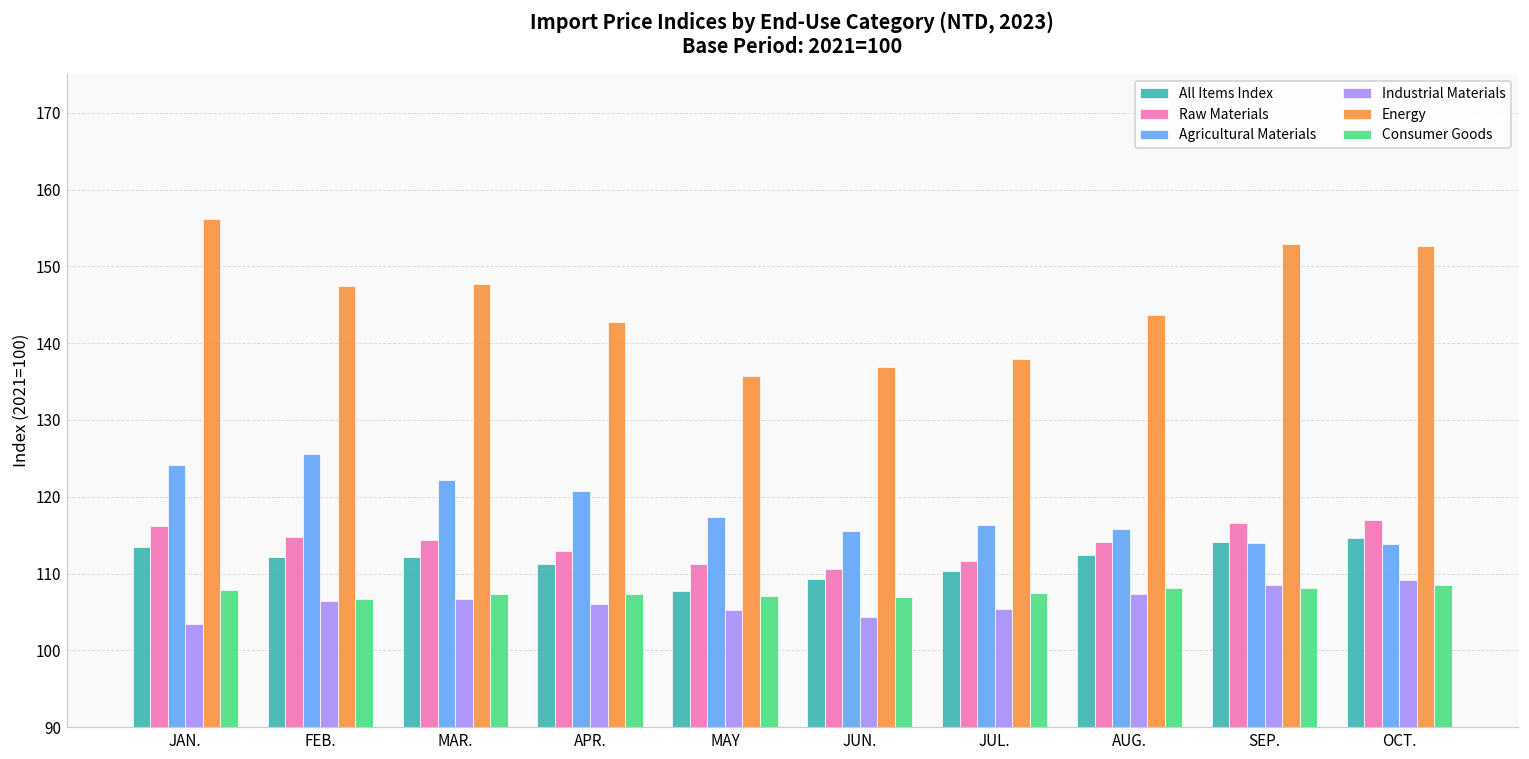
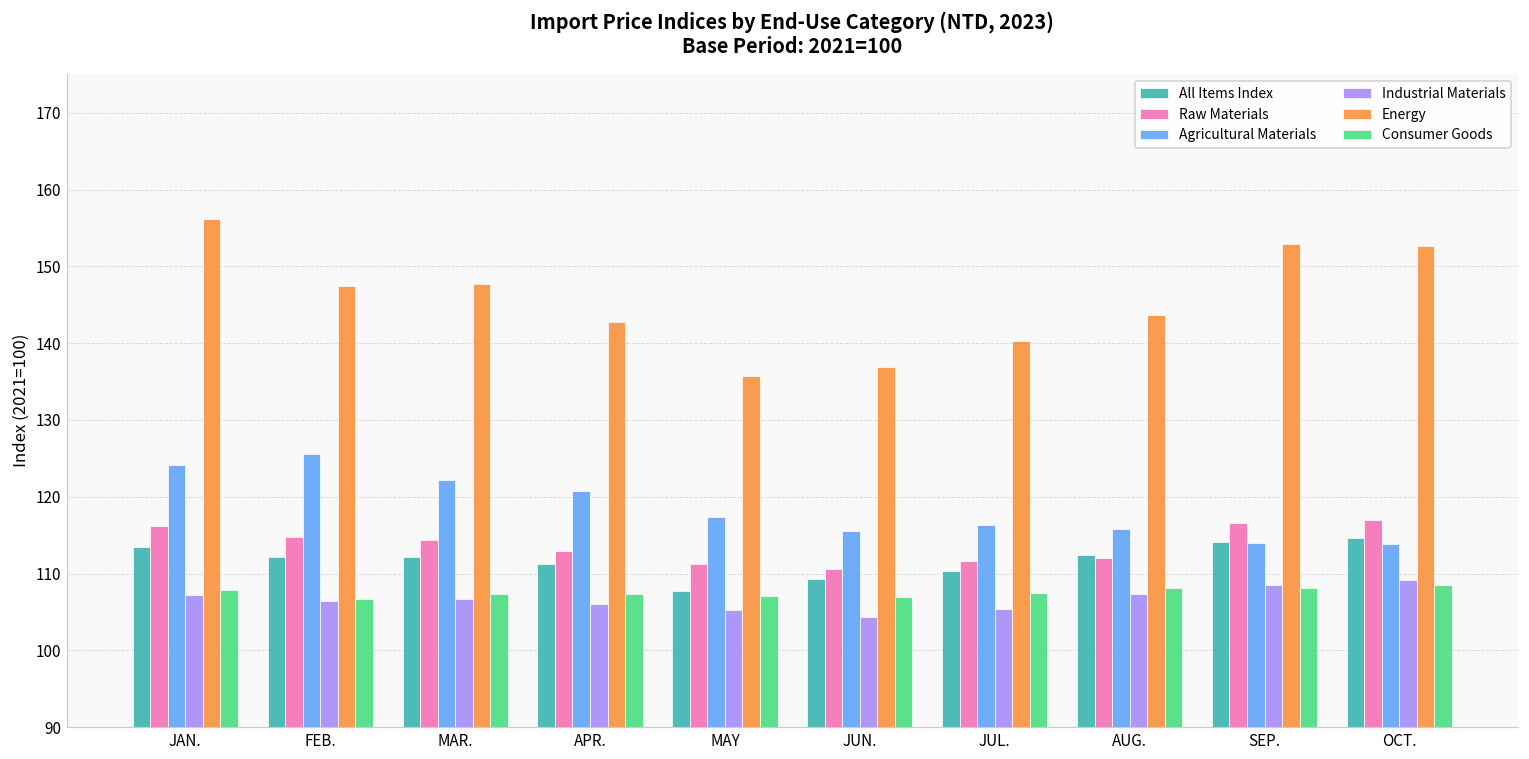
Industrial Materials, JAN.: 103 -> 107
Energy, JUL.: 138 -> 140
Raw Materials, AUG.: 114 -> 112
